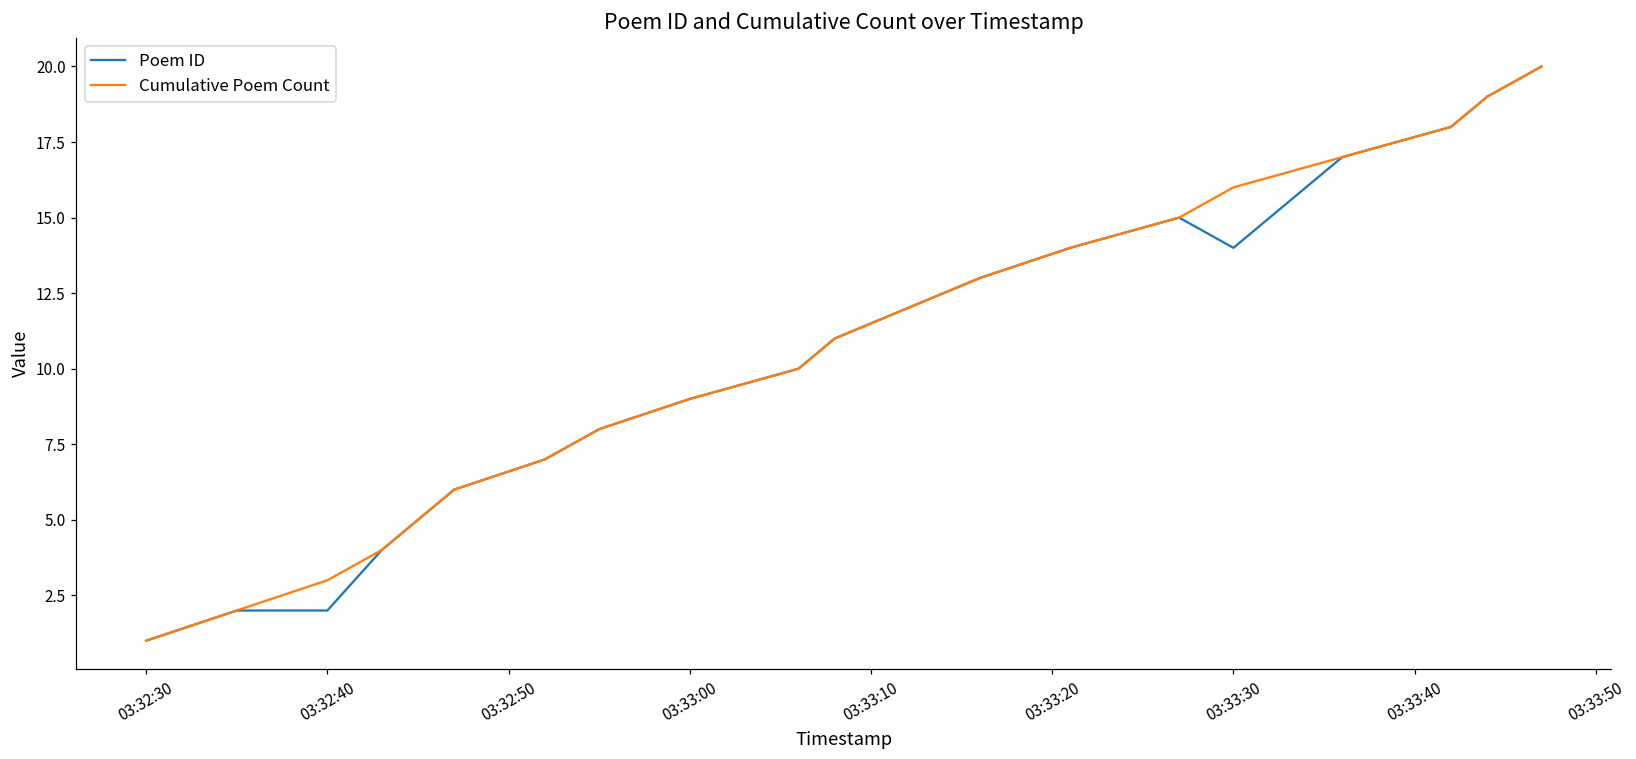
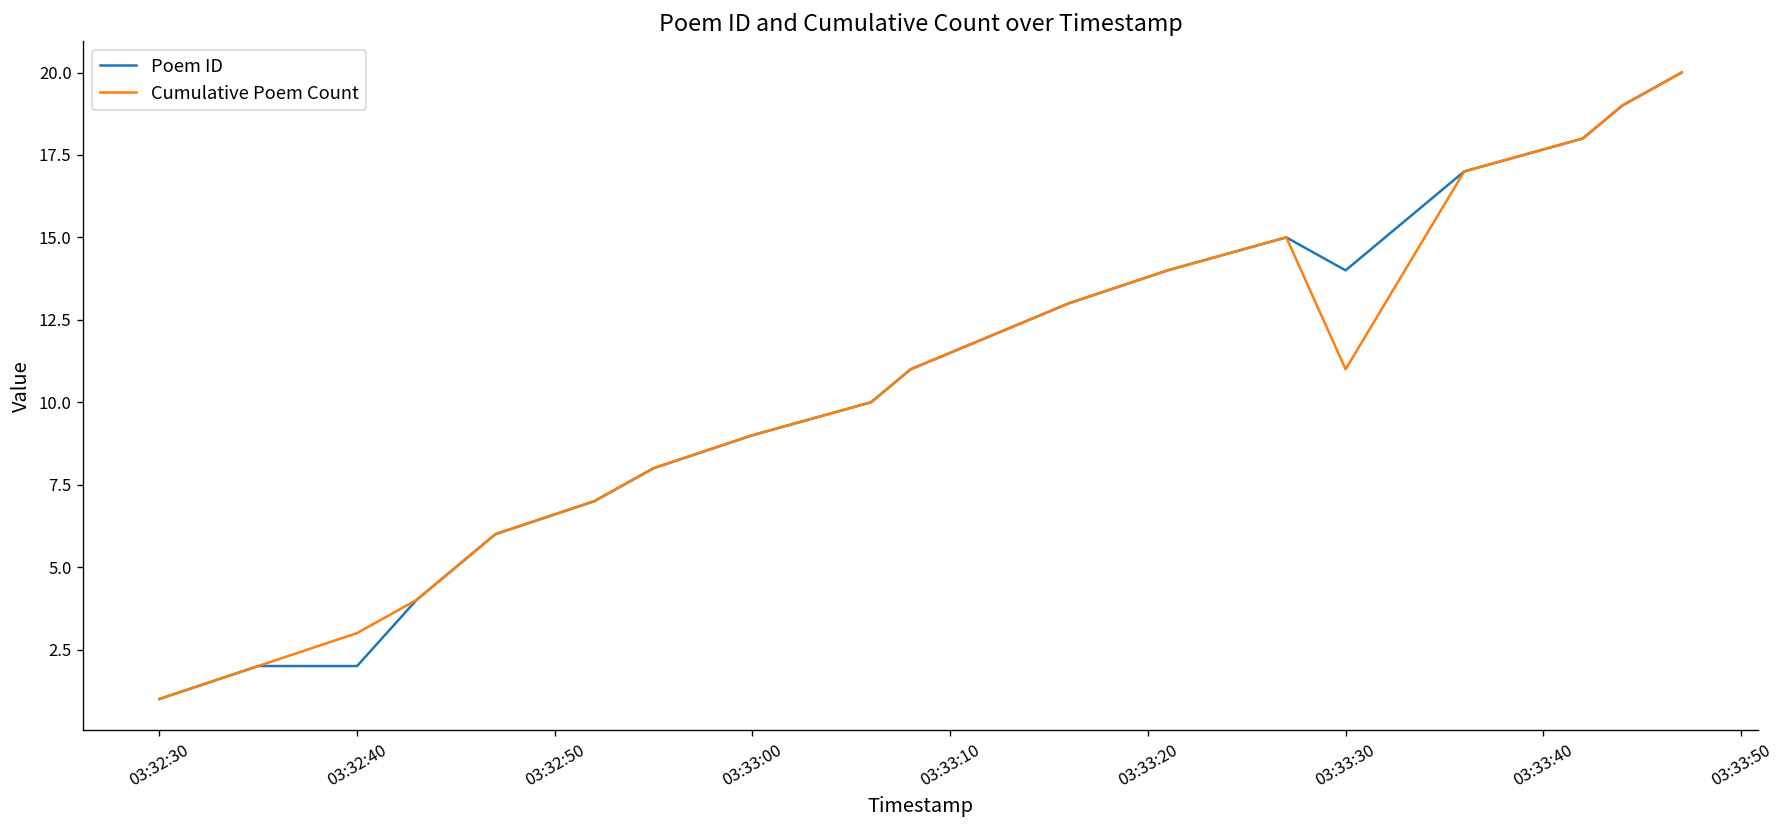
Cumulative Poem Count, 03:33:30: 16 -> 11
